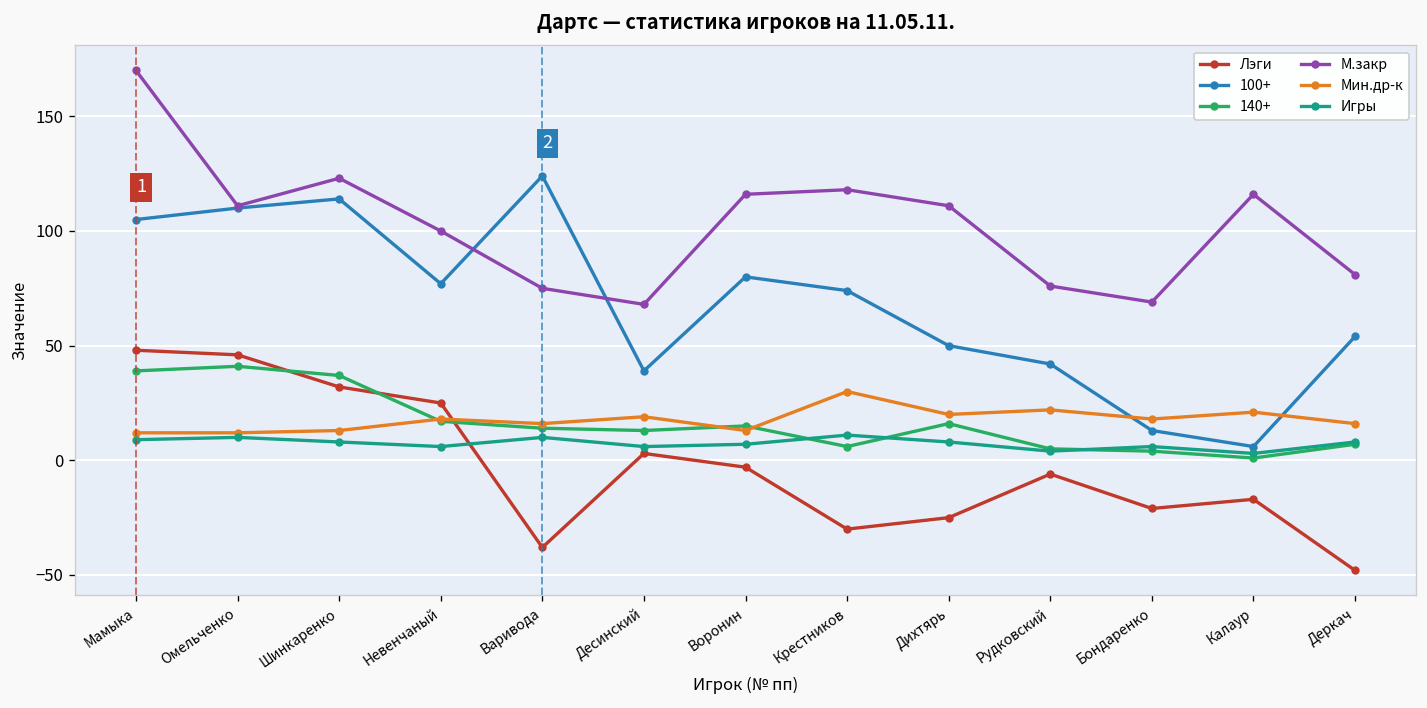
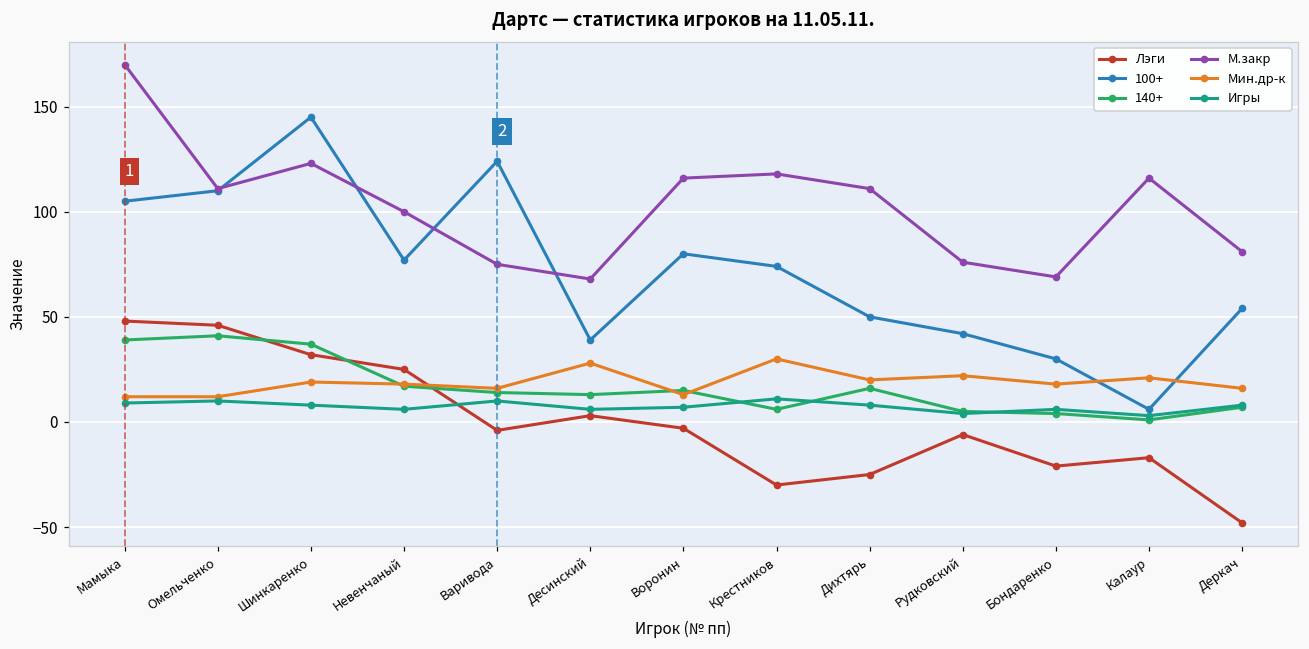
100+, Шинкаренко: 114 -> 145
Мин.др-к, Шинкаренко: 13 -> 19
Лэги, Варивода: -38 -> -4
Мин.др-к, Десинский: 19 -> 28
100+, Бондаренко: 13 -> 30
